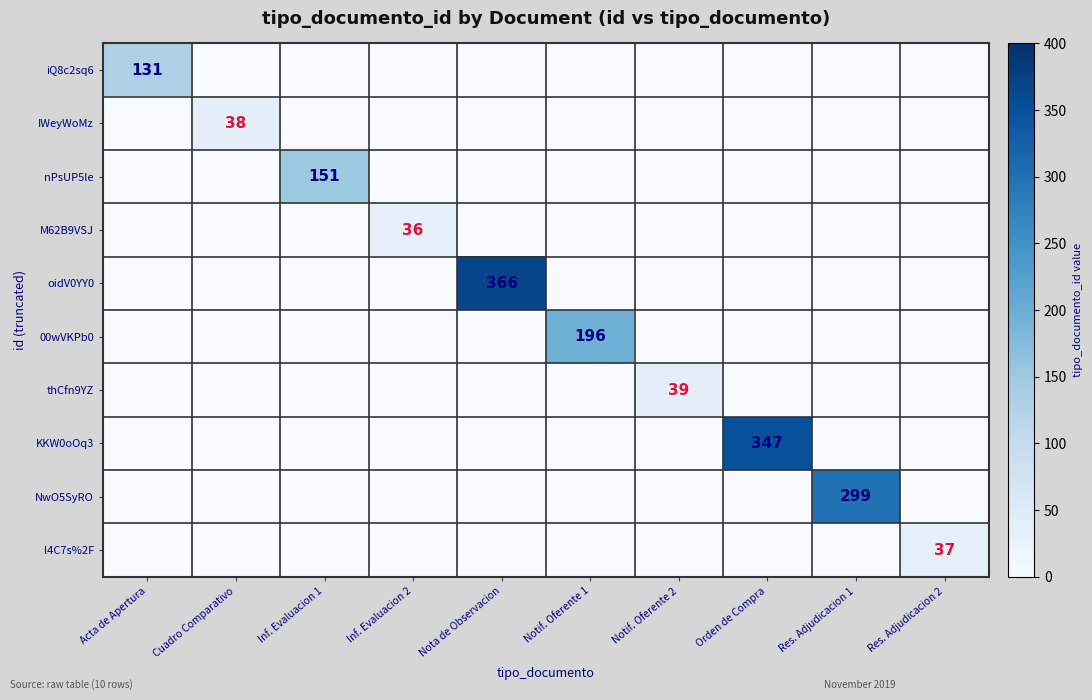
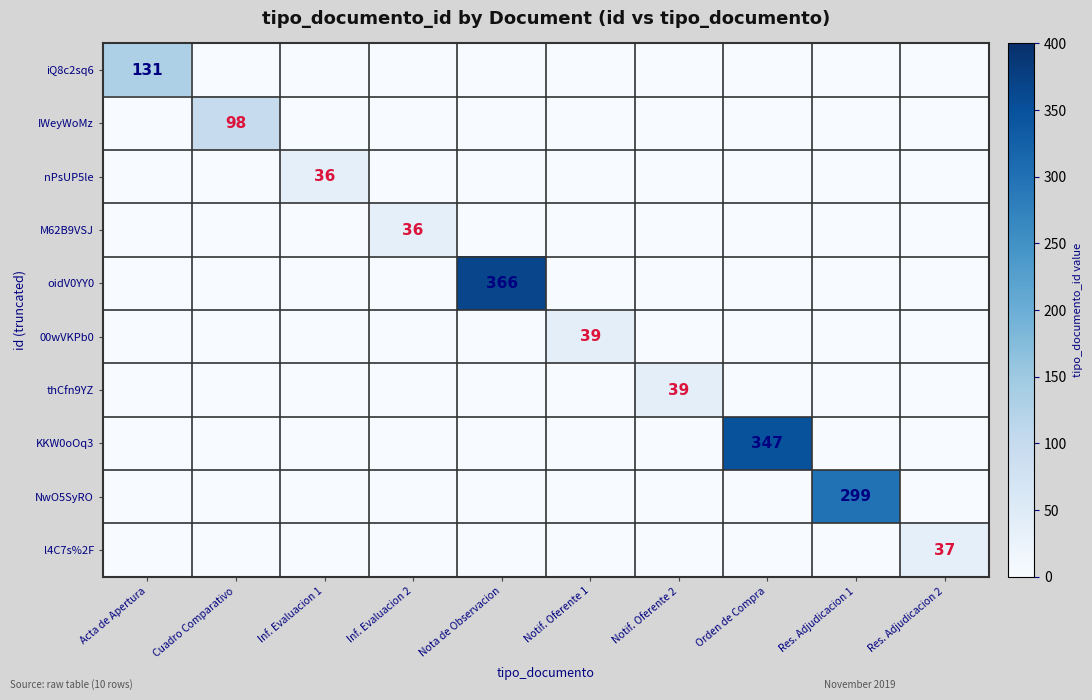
IWeyWoMz, Cuadro Comparativo: 38 -> 98
nPsUP5le, Inf. Evaluacion 1: 151 -> 36
00wVKPb0, Notif. Oferente 1: 196 -> 39
